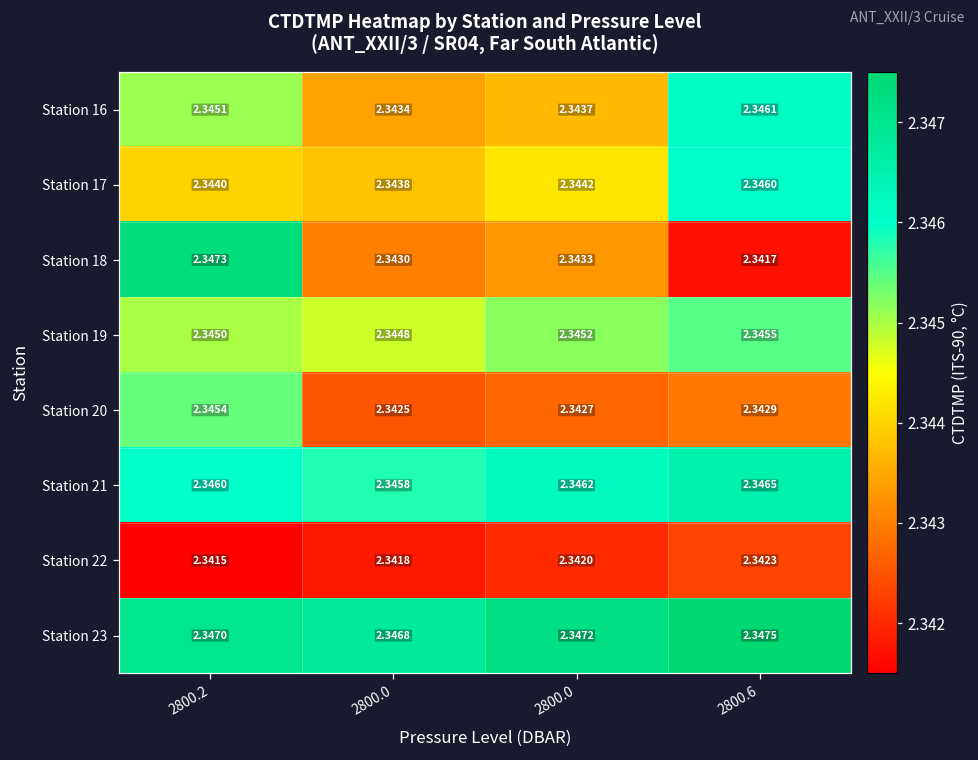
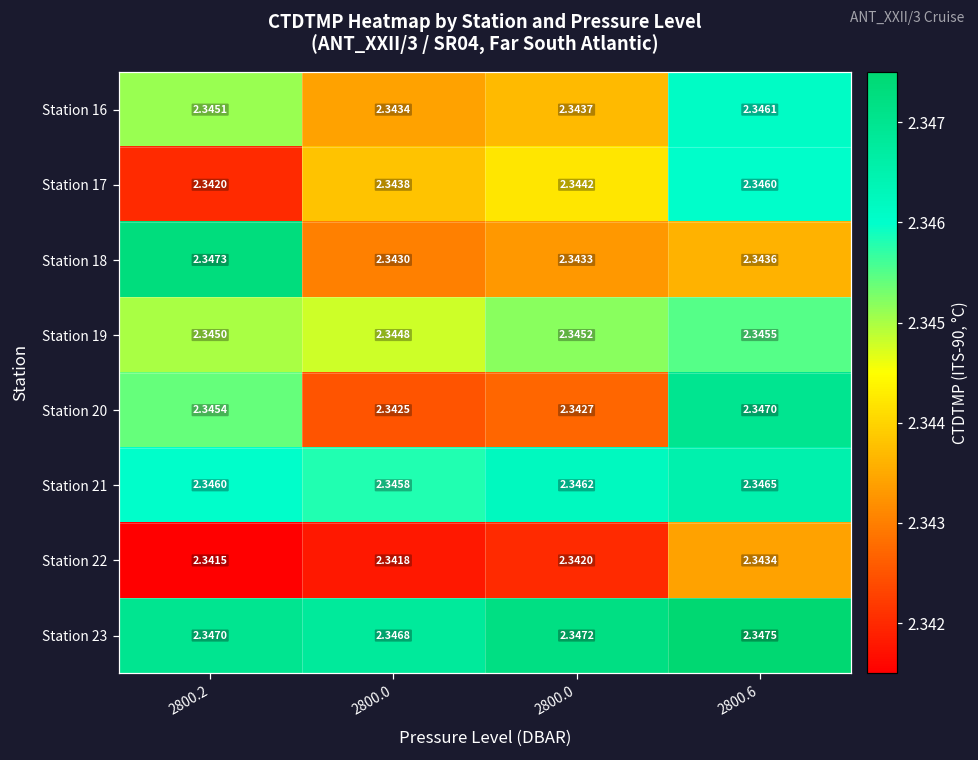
Station 17, 2800.2: 2.3440 -> 2.3420
Station 18, 2800.6: 2.3417 -> 2.3436
Station 20, 2800.6: 2.3429 -> 2.3470
Station 22, 2800.6: 2.3423 -> 2.3434
